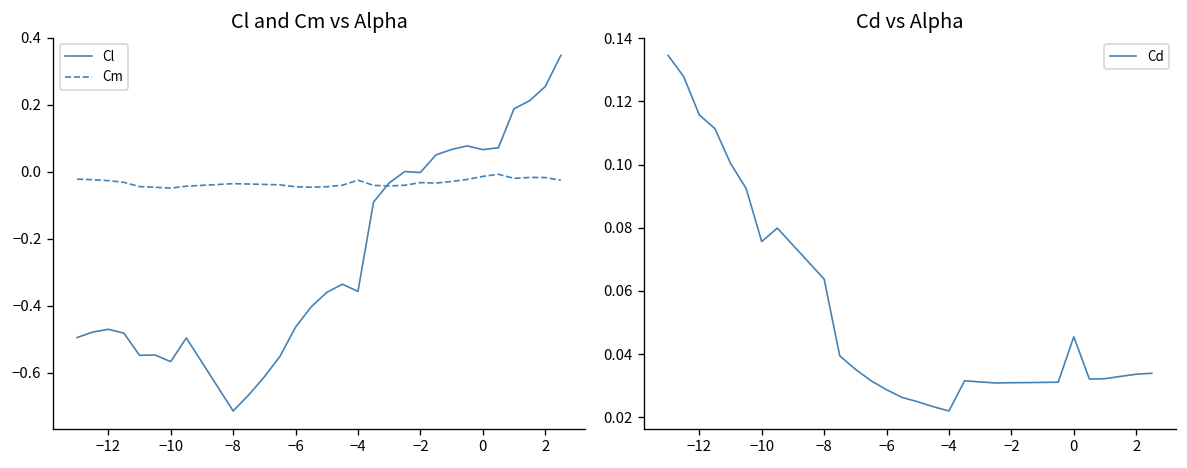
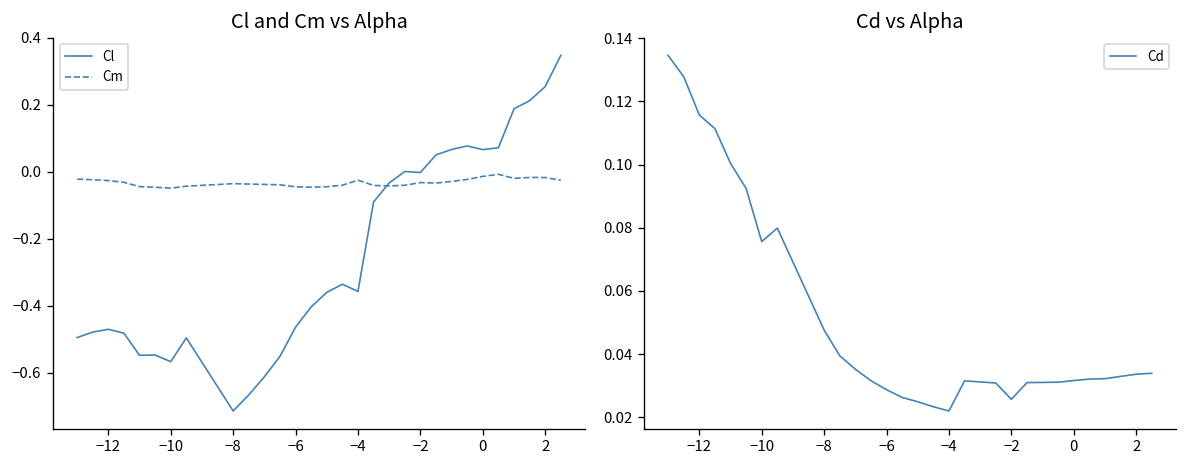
Cd vs Alpha, −8: 0.064 -> 0.048
Cd vs Alpha, −2: 0.031 -> 0.026
Cd vs Alpha, 0: 0.045 -> 0.032
